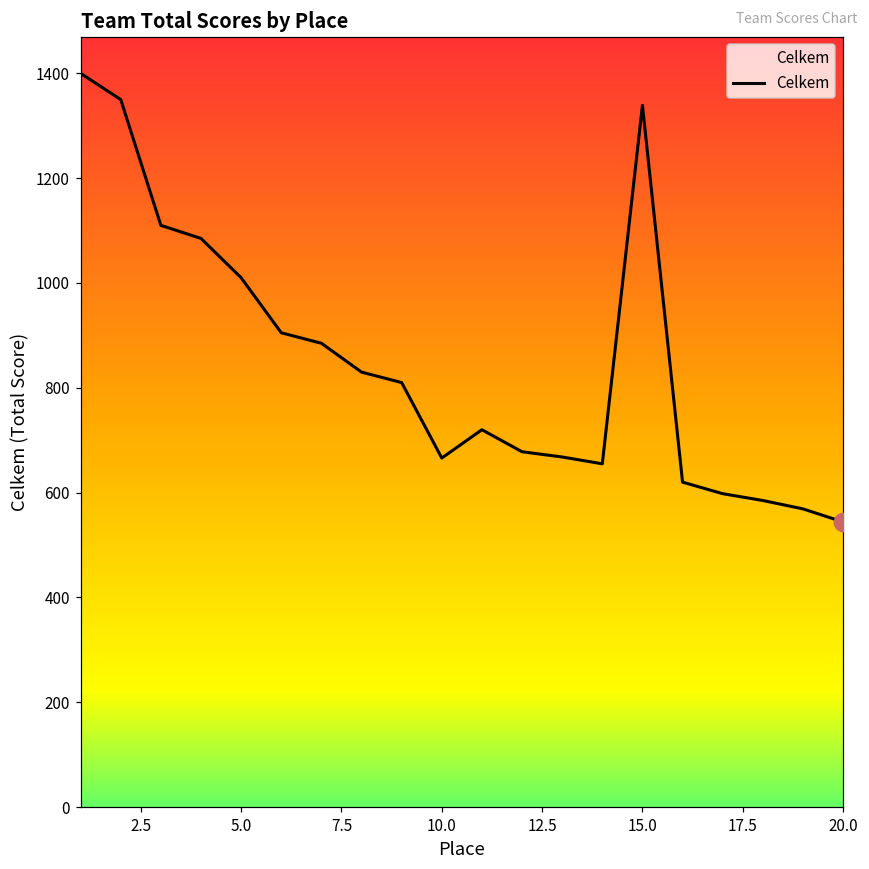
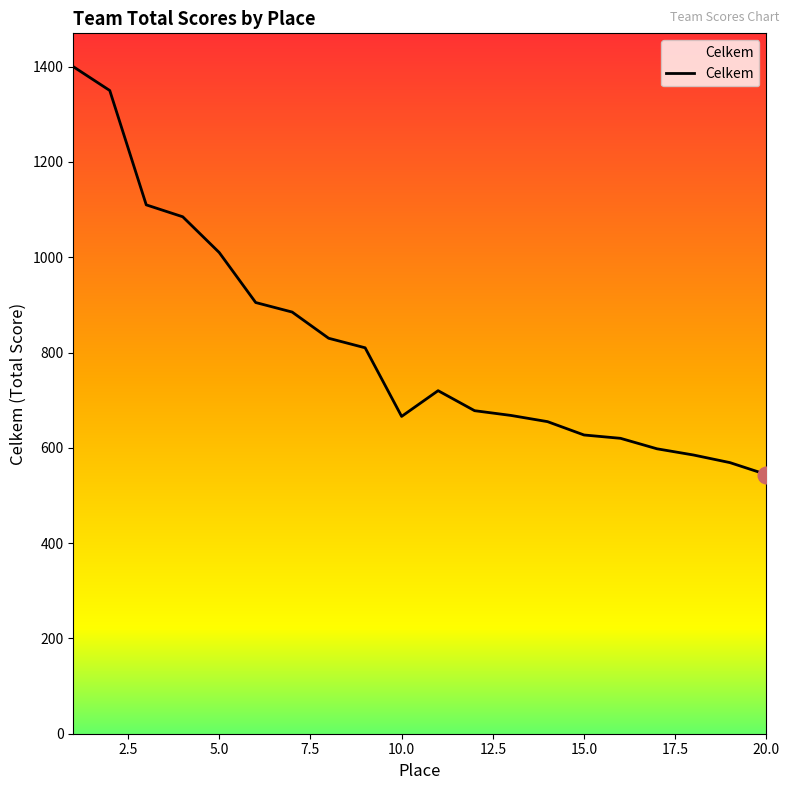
Celkem, 15.0: 1340 -> 630
